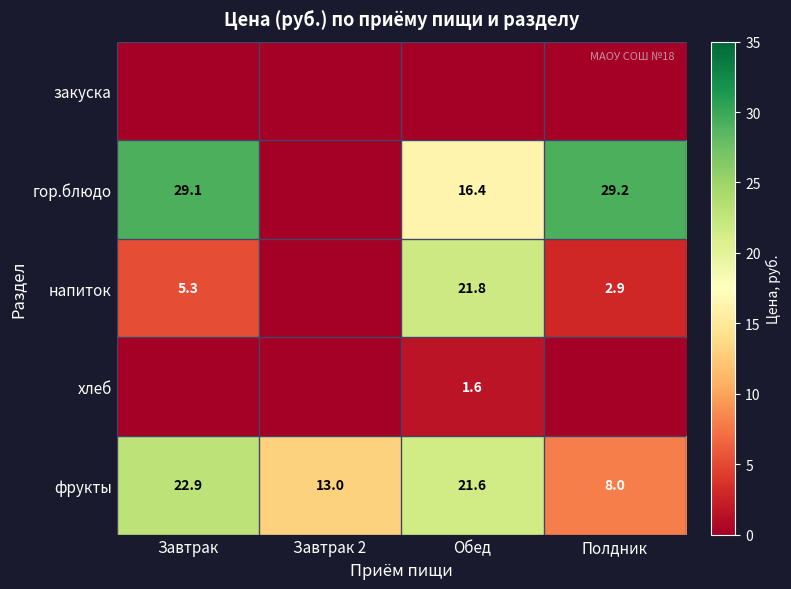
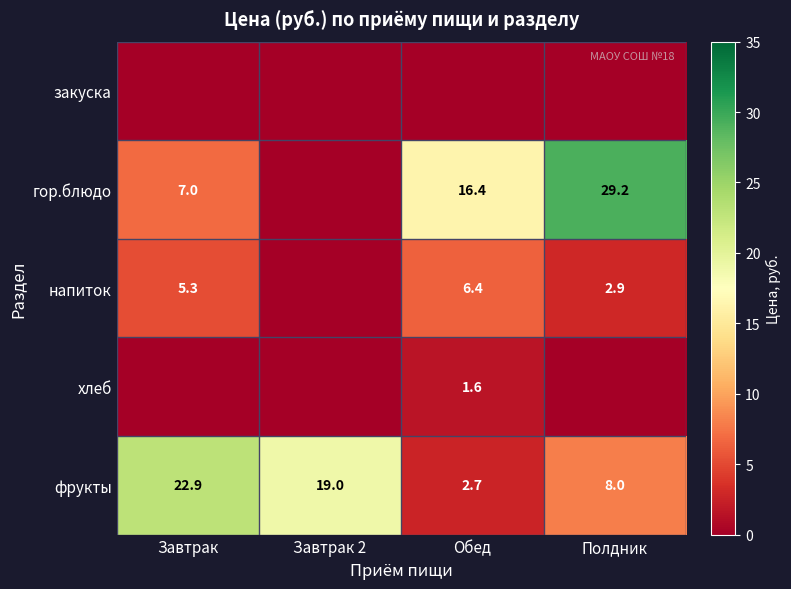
гор.блюдо, Завтрак: 29.1 -> 7.0
напиток, Обед: 21.8 -> 6.4
фрукты, Завтрак 2: 13.0 -> 19.0
фрукты, Обед: 21.6 -> 2.7
